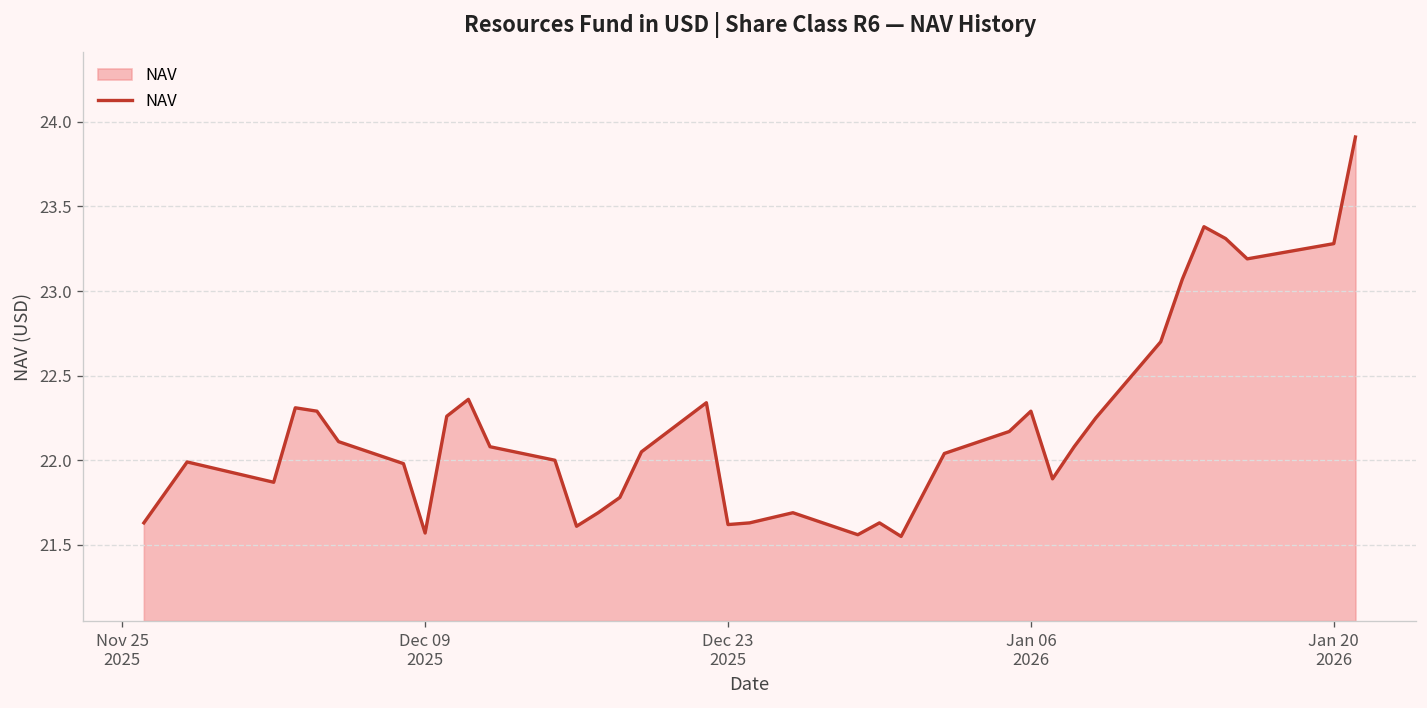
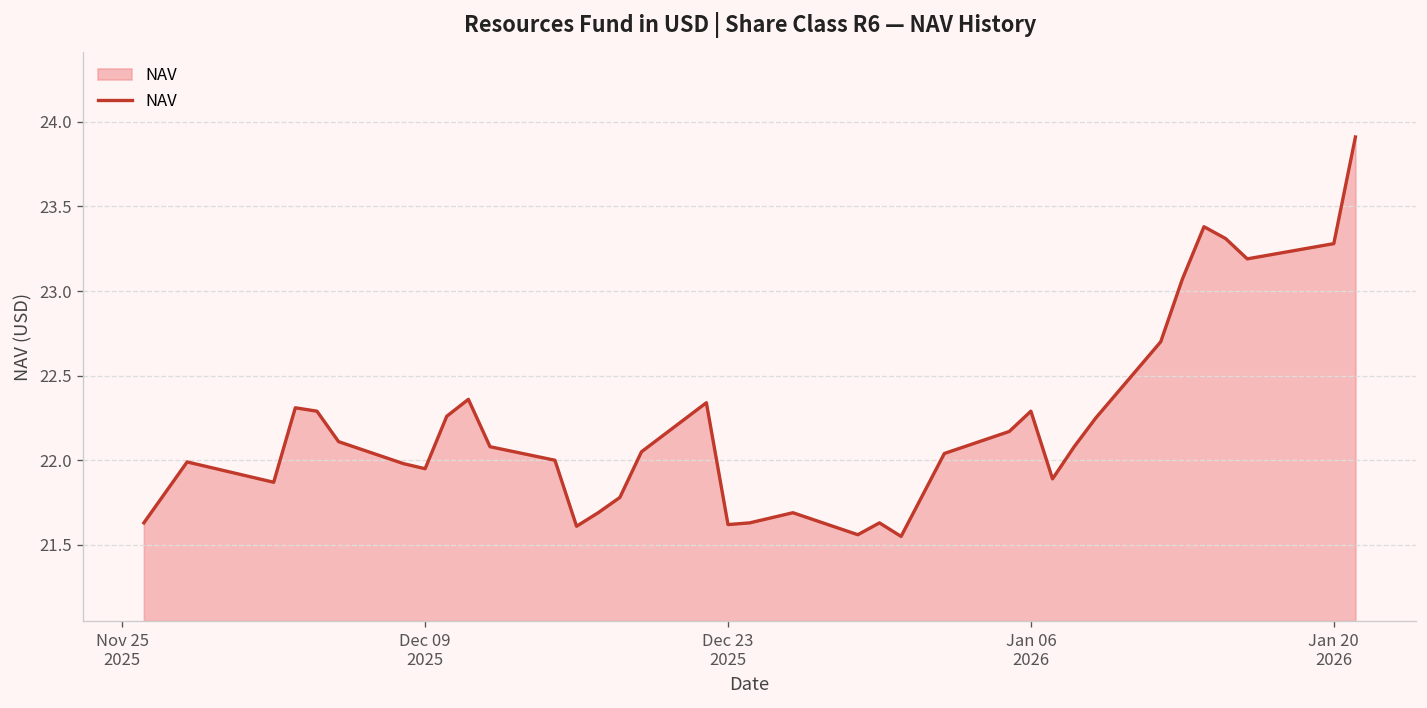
Dec 09 2025: 21.57 -> 21.95
